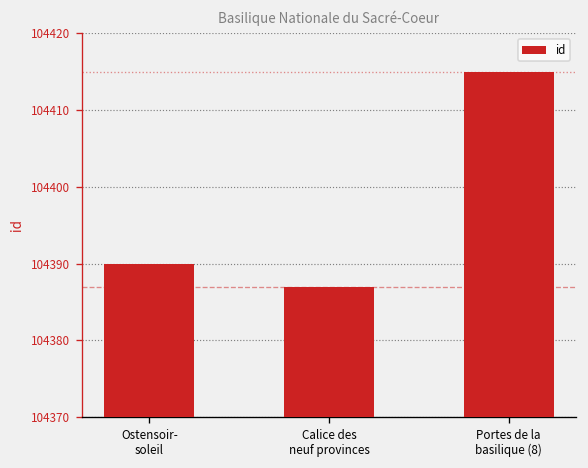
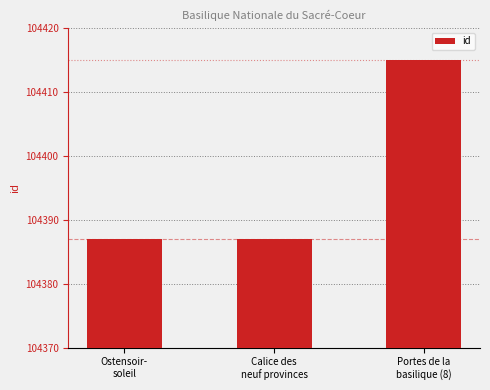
Ostensoir- soleil: 104390 -> 104387
